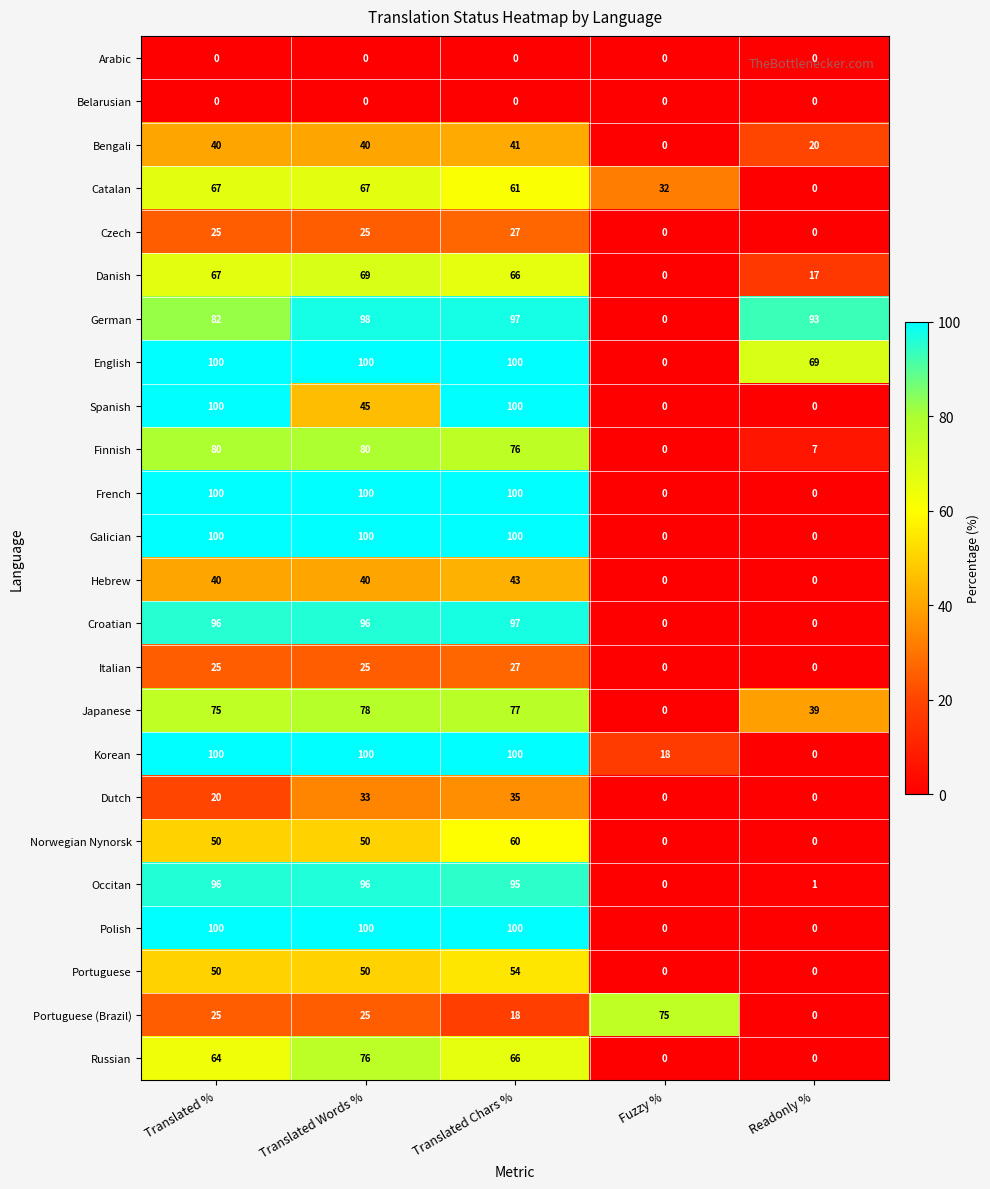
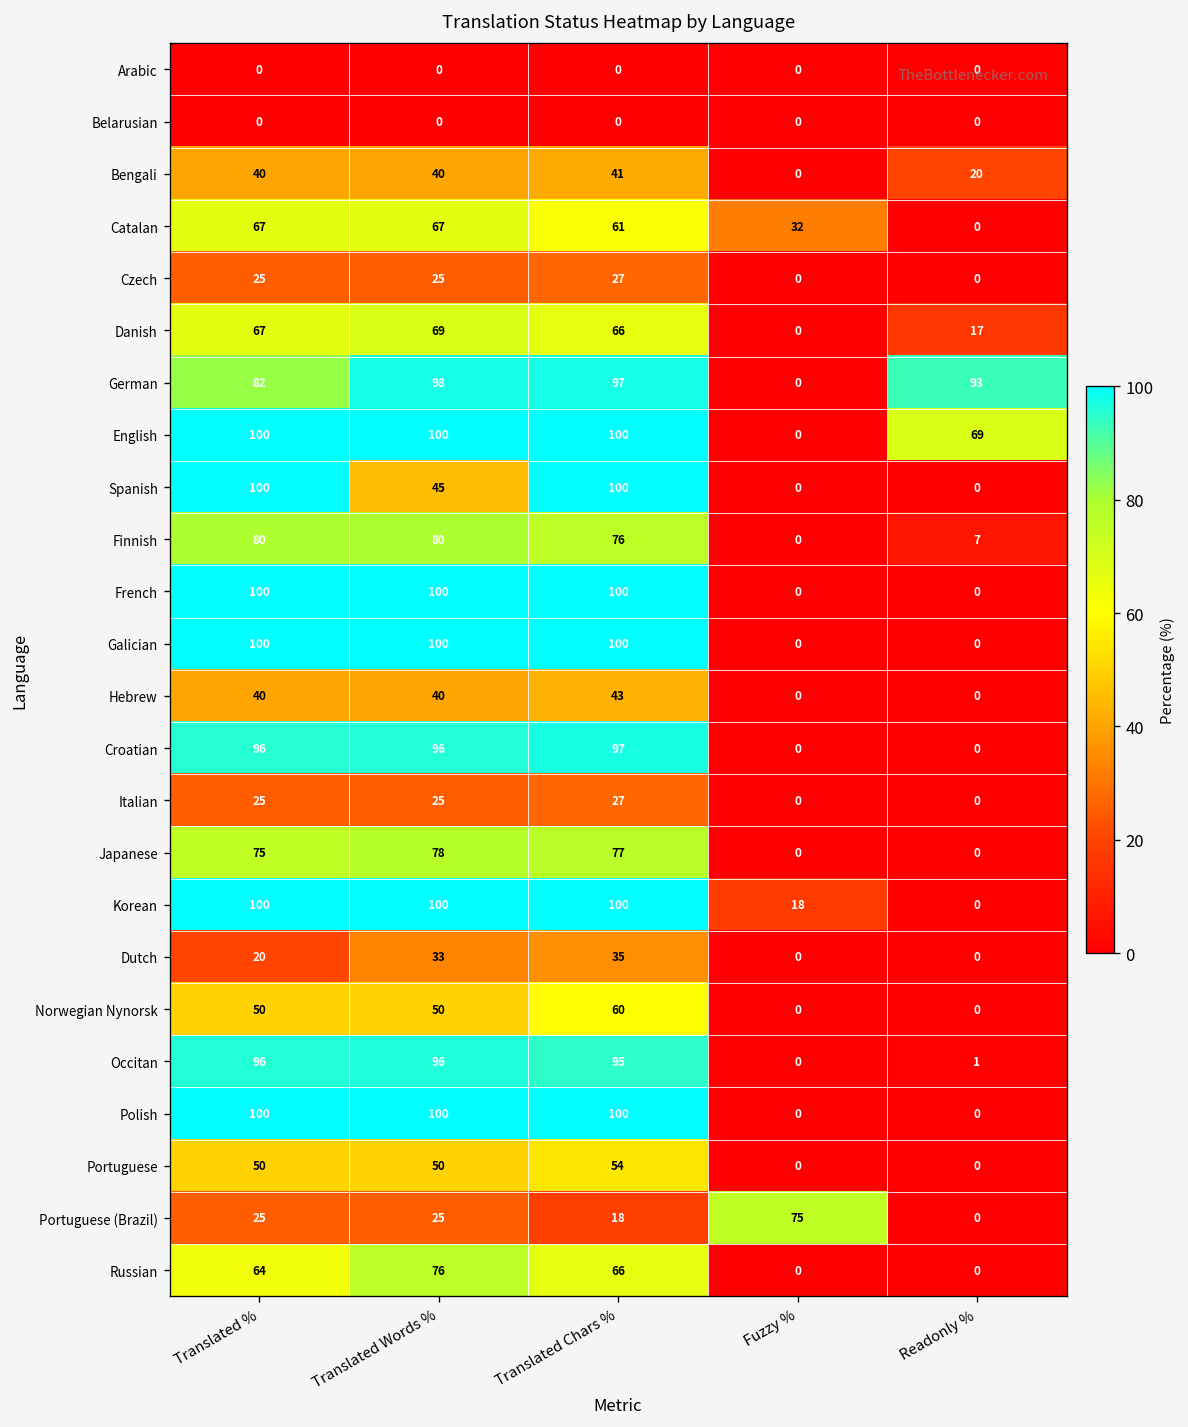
Japanese, Readonly %: 39 -> 0
